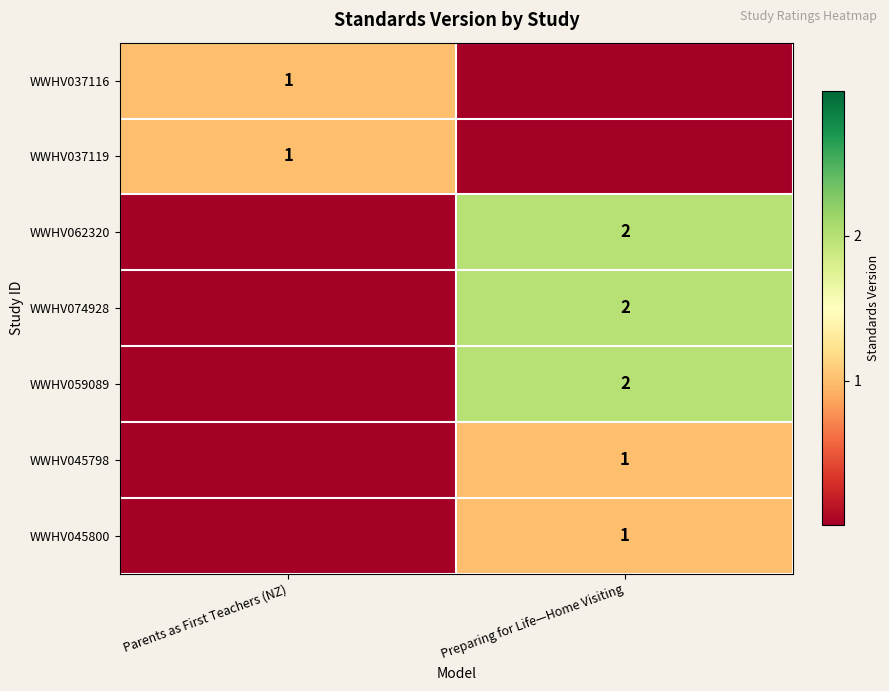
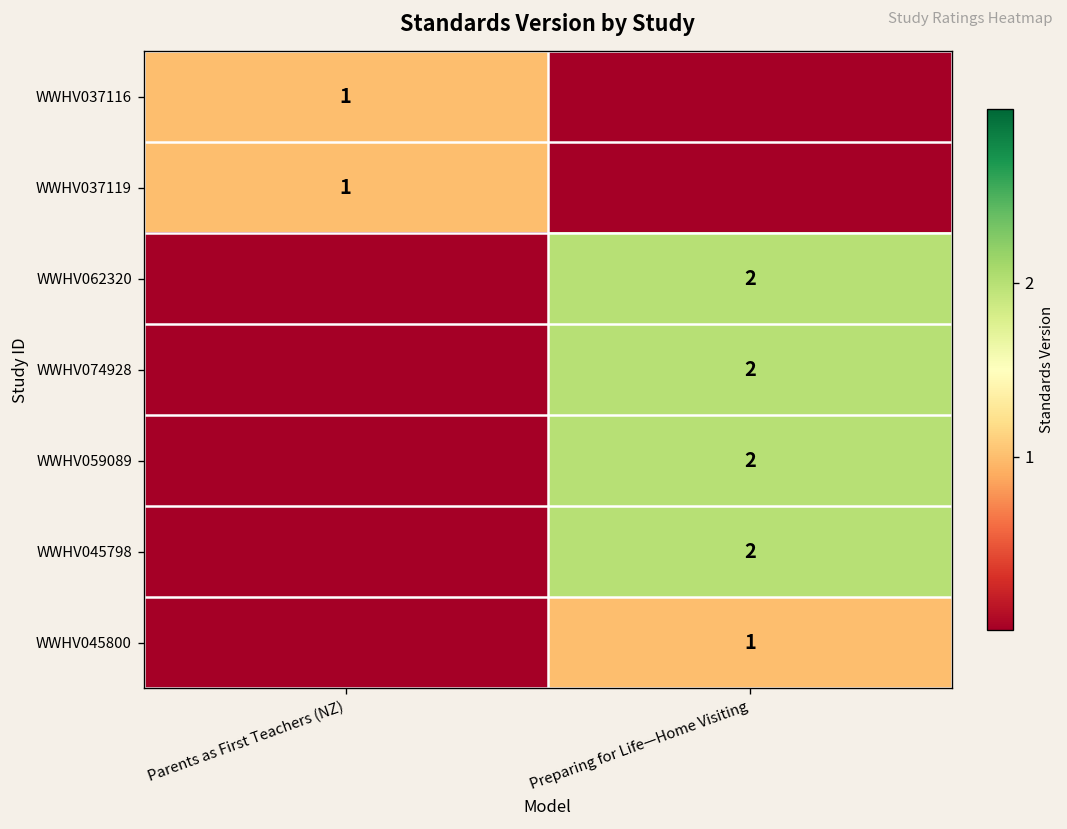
WWHV045798, Preparing for Life—Home Visiting: 1 -> 2
